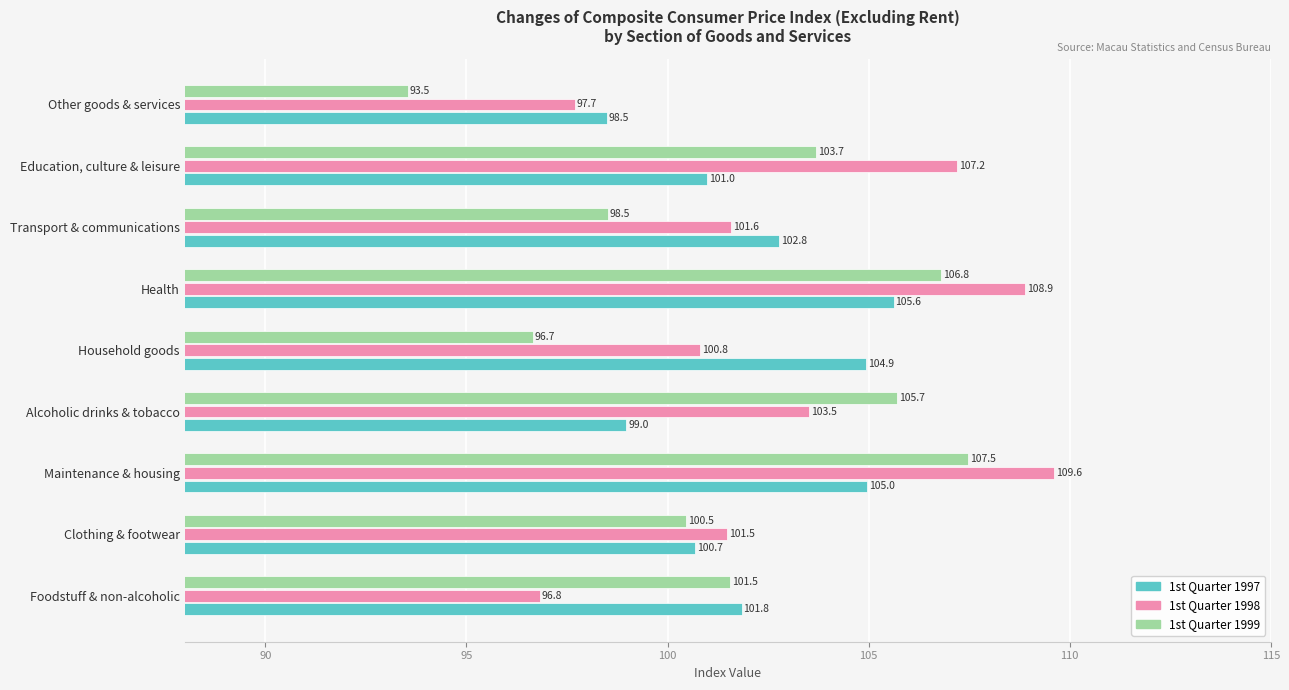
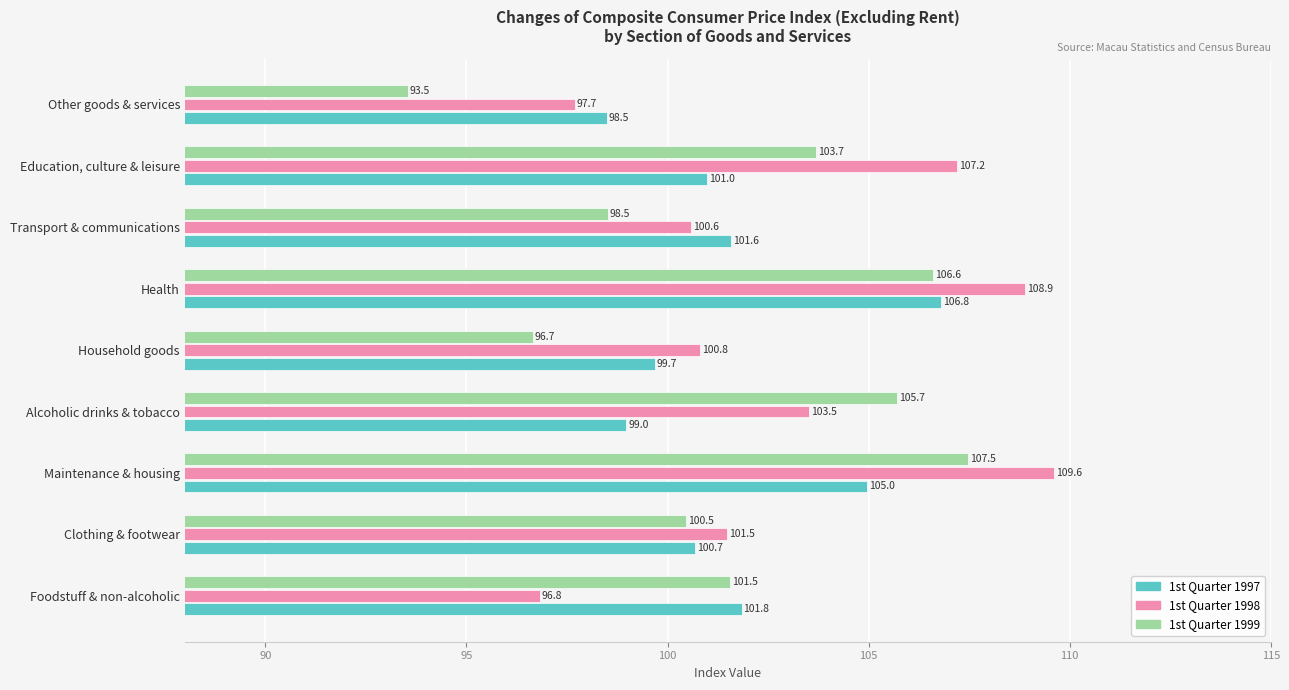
1st Quarter 1998, Transport & communications: 101.6 -> 100.6
1st Quarter 1997, Transport & communications: 102.8 -> 101.6
1st Quarter 1999, Health: 106.8 -> 106.6
1st Quarter 1997, Health: 105.6 -> 106.8
1st Quarter 1997, Household goods: 104.9 -> 99.7
